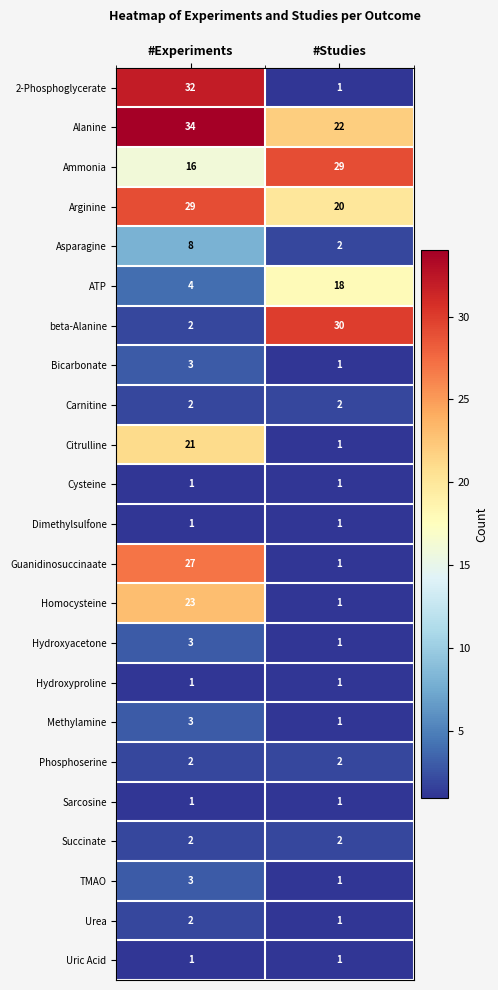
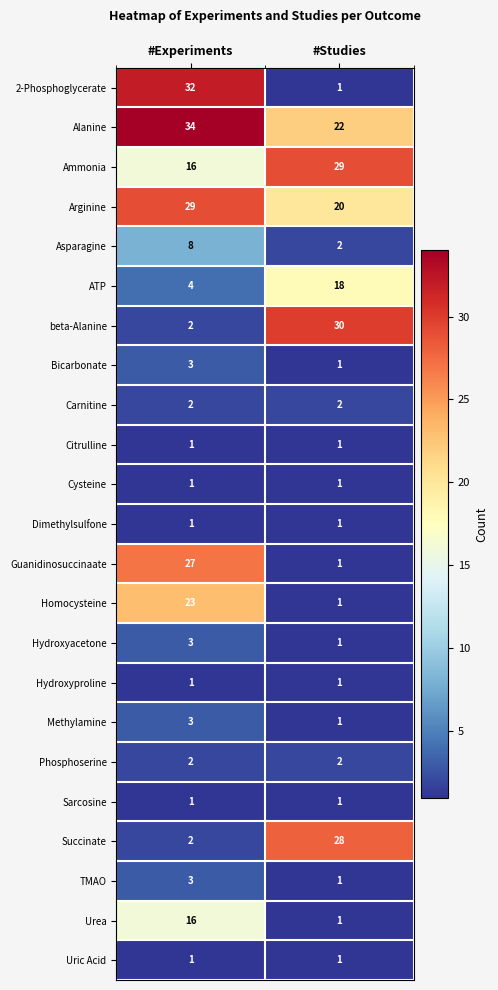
Citrulline, #Experiments: 21 -> 1
Succinate, #Studies: 2 -> 28
Urea, #Experiments: 2 -> 16
